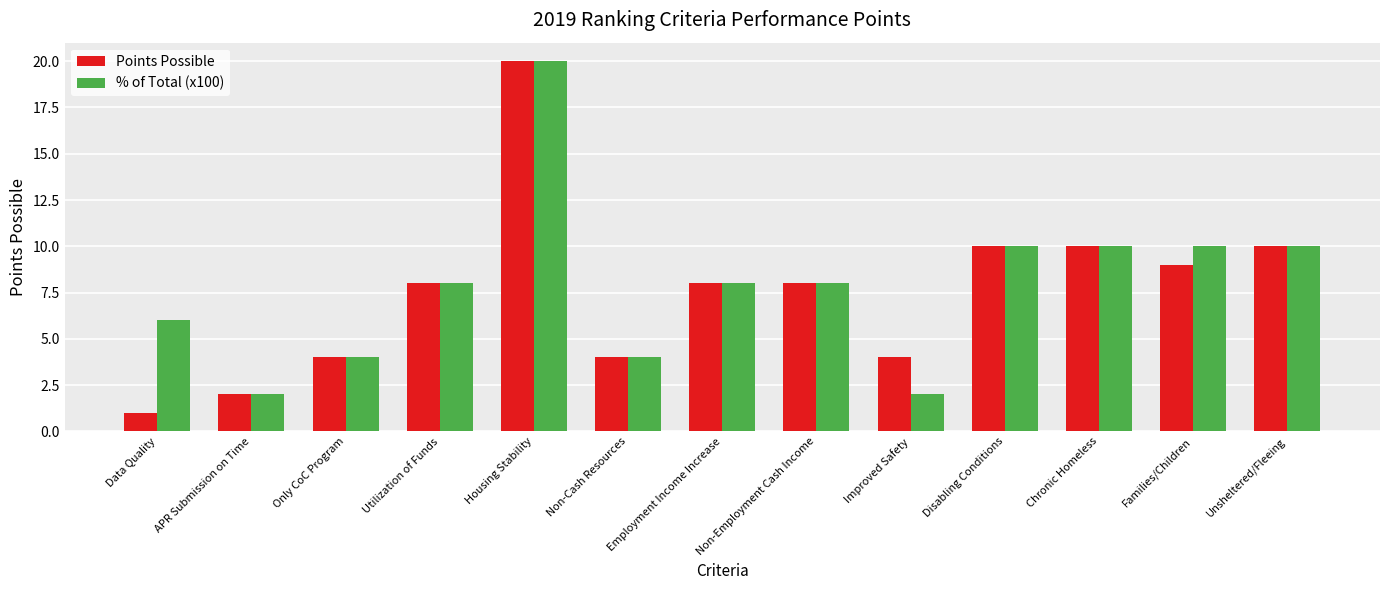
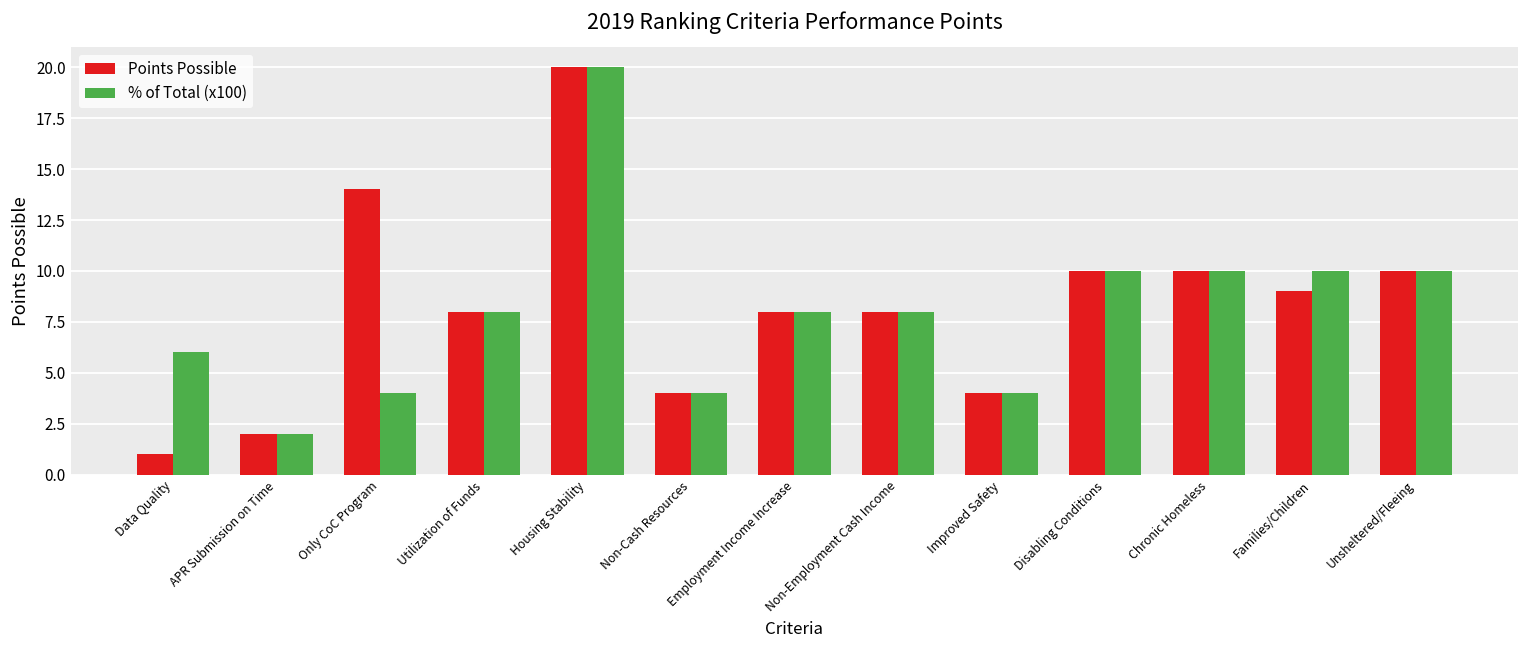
Points Possible, Only CoC Program: 4 -> 14
% of Total (x100), Improved Safety: 2.0 -> 4.0
